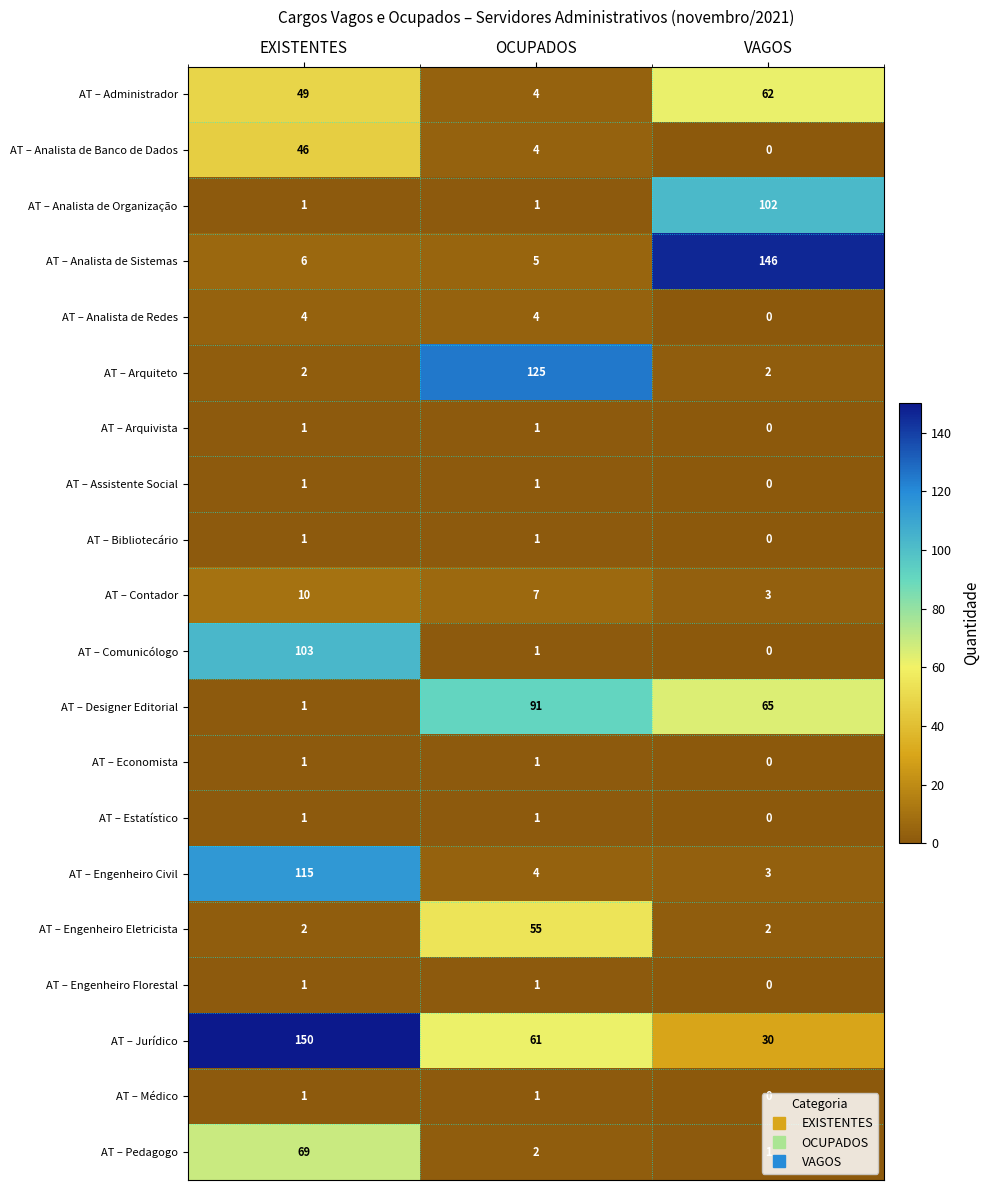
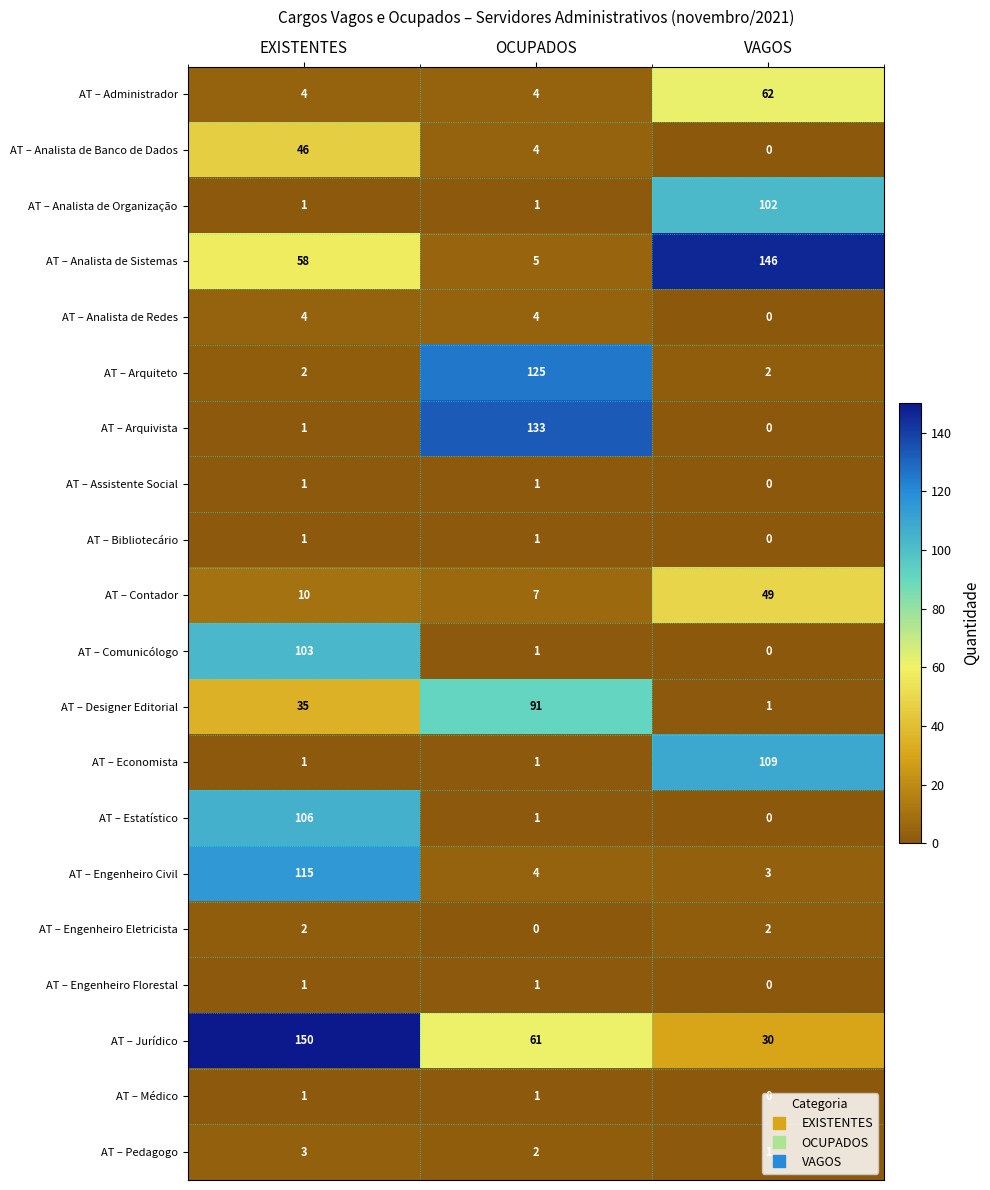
AT – Administrador, EXISTENTES: 49 -> 4
AT – Analista de Sistemas, EXISTENTES: 6 -> 58
AT – Arquivista, OCUPADOS: 1 -> 133
AT – Contador, VAGOS: 3 -> 49
AT – Designer Editorial, EXISTENTES: 1 -> 35
AT – Designer Editorial, VAGOS: 65 -> 1
AT – Economista, VAGOS: 0 -> 109
AT – Estatístico, EXISTENTES: 1 -> 106
AT – Engenheiro Eletricista, OCUPADOS: 55 -> 0
AT – Pedagogo, EXISTENTES: 69 -> 3
